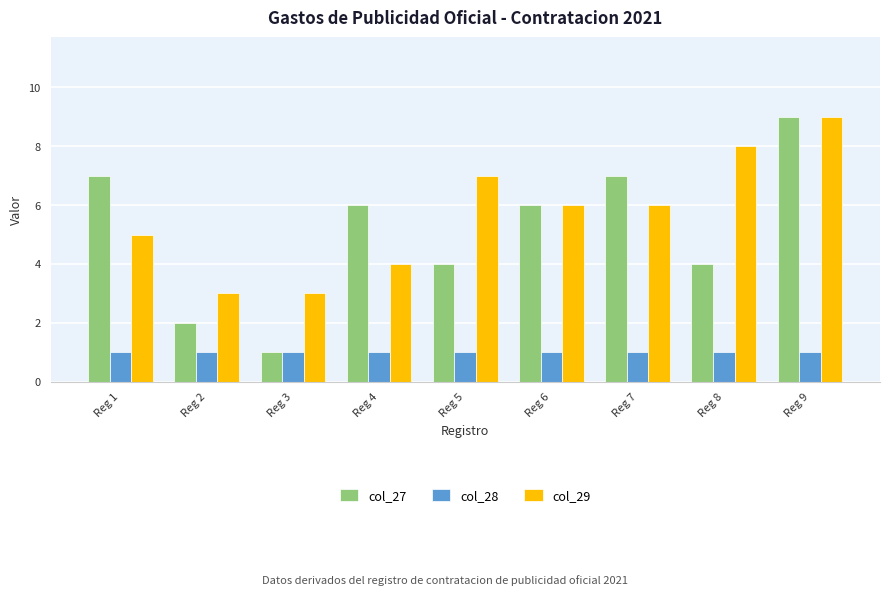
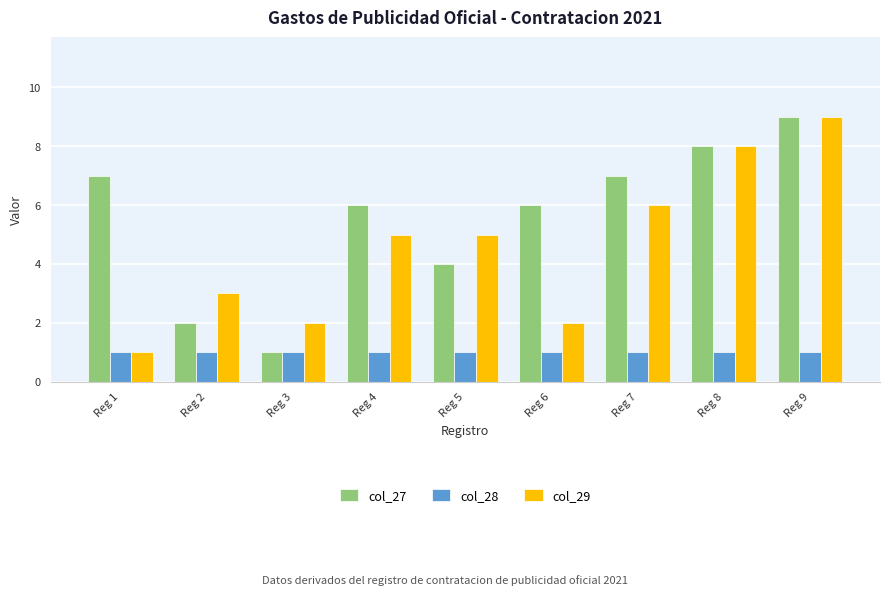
col_29, Reg 1: 5 -> 1
col_29, Reg 3: 3 -> 2
col_29, Reg 4: 4 -> 5
col_29, Reg 5: 7 -> 5
col_29, Reg 6: 6 -> 2
col_27, Reg 8: 4 -> 8
